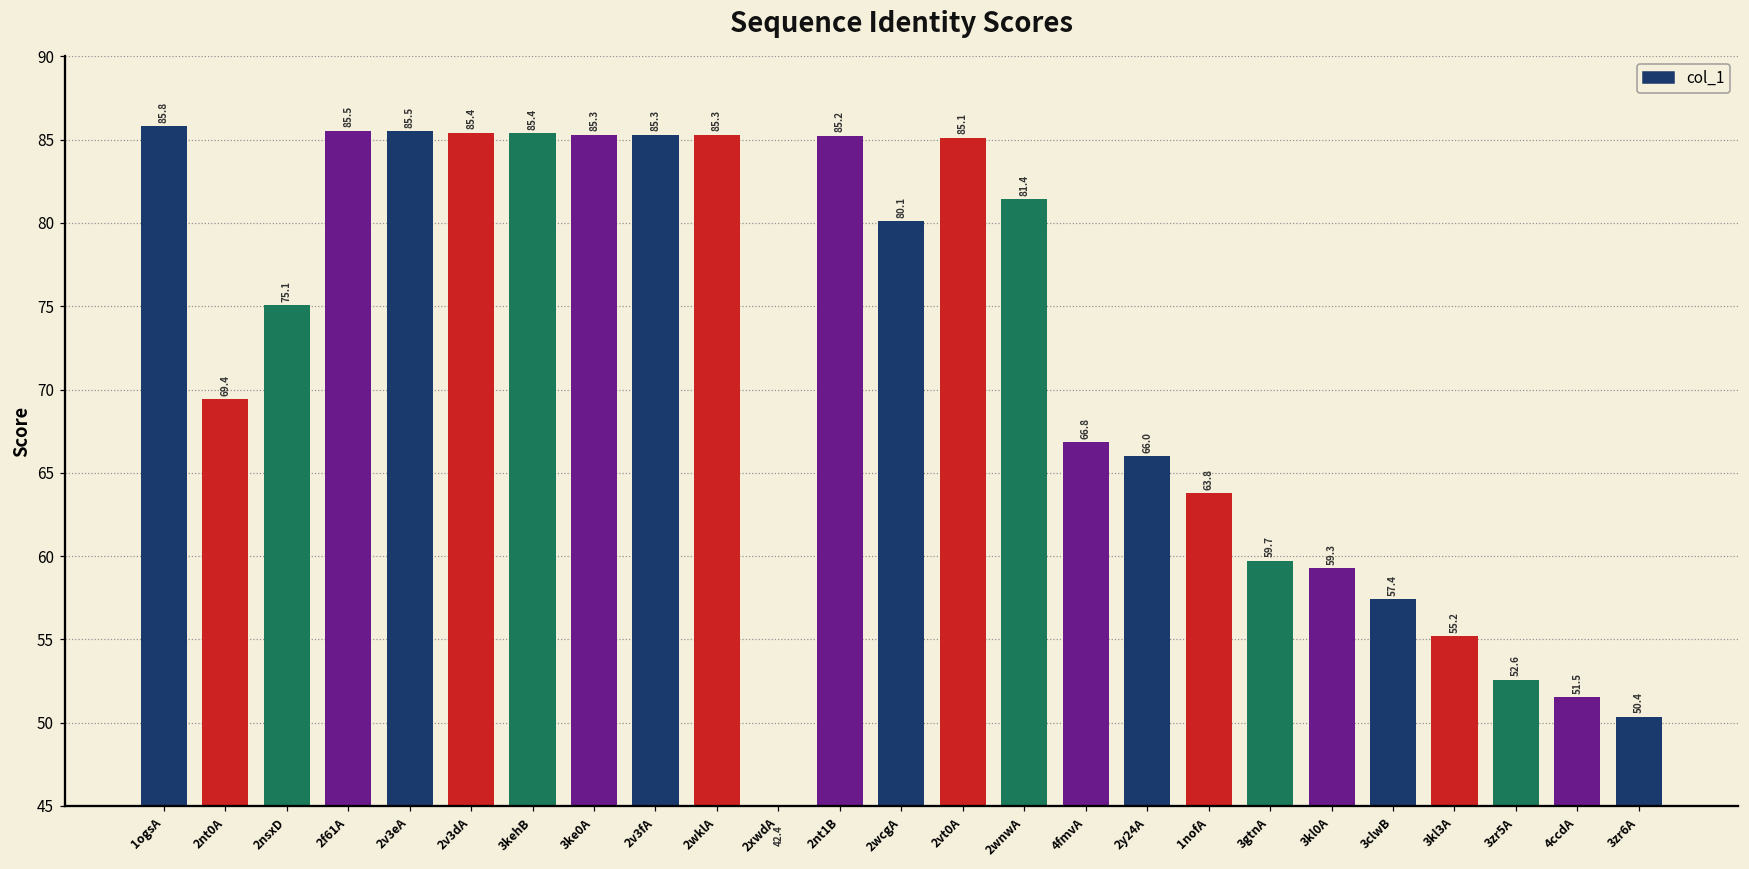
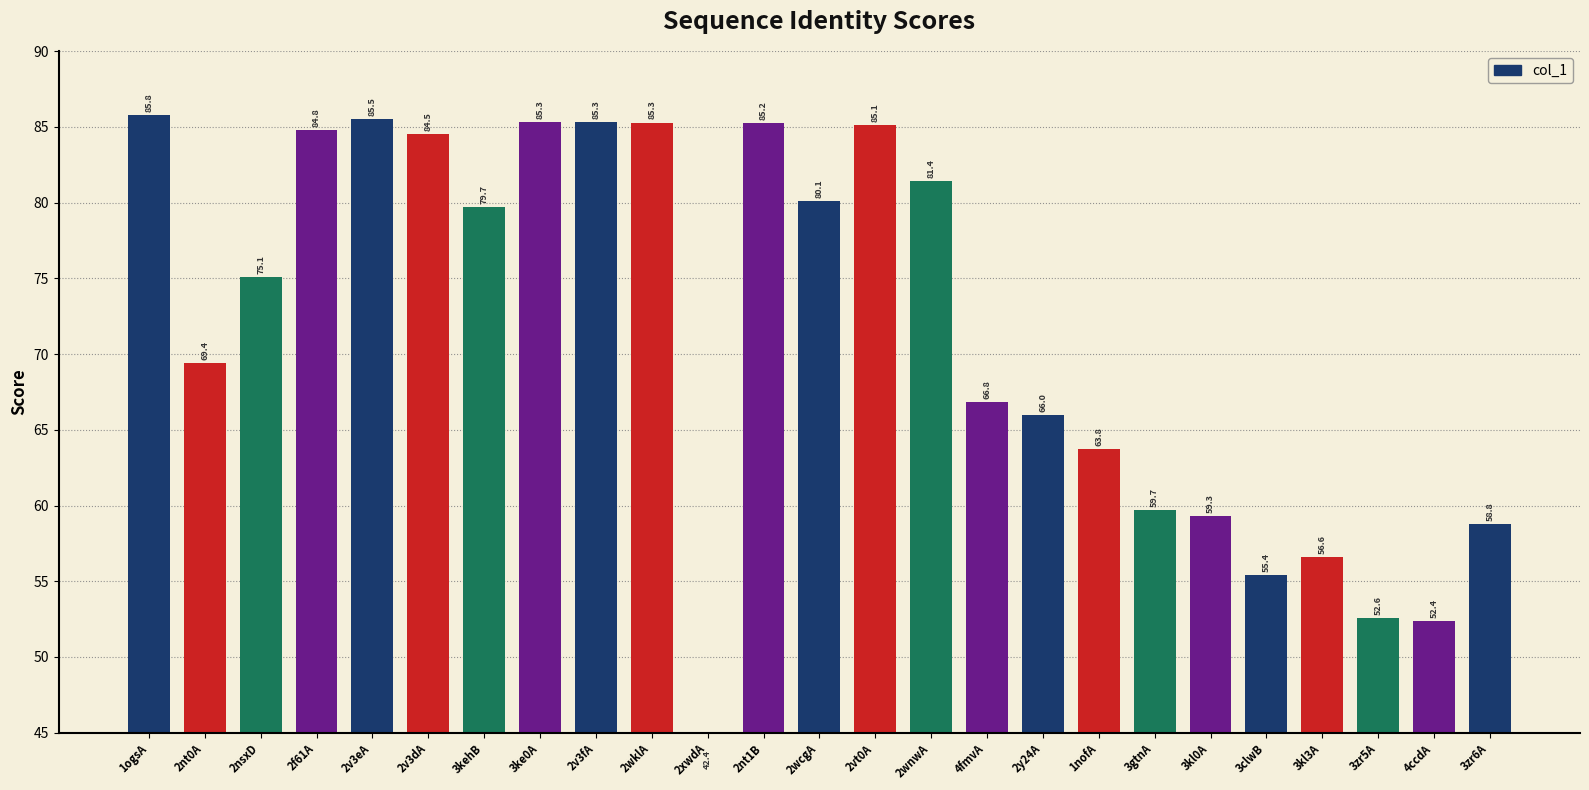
2f61A: 85.5 -> 84.8
2v3dA: 85.4 -> 84.5
3kehB: 85.4 -> 79.7
3clwB: 57.4 -> 55.4
3kl3A: 55.2 -> 56.6
4ccdA: 51.5 -> 52.4
3zr6A: 50.4 -> 58.8
